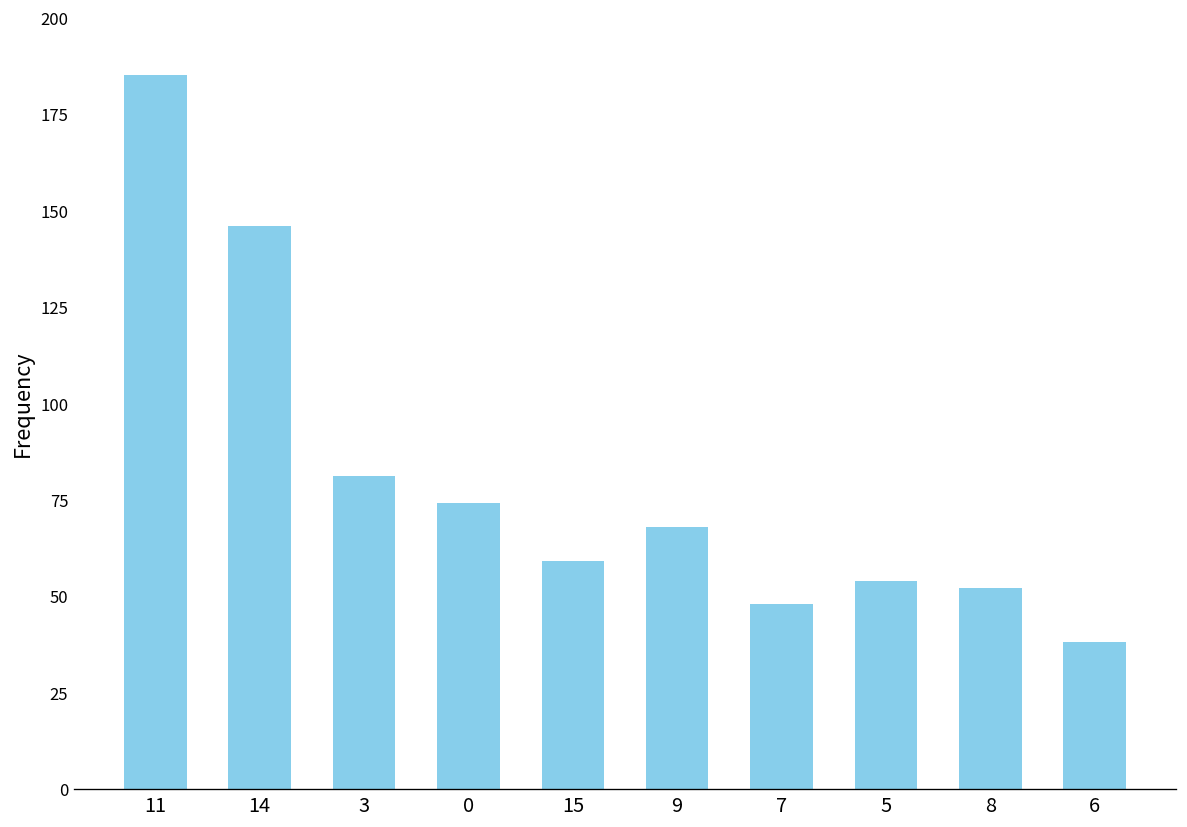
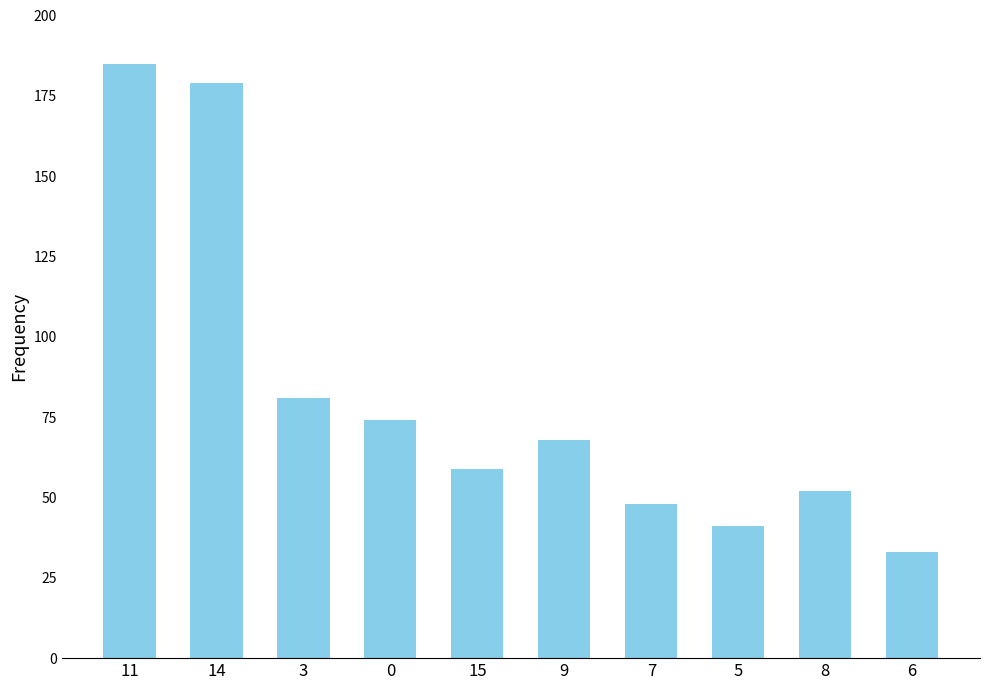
14: 146 -> 179
5: 54 -> 41
6: 38 -> 33
